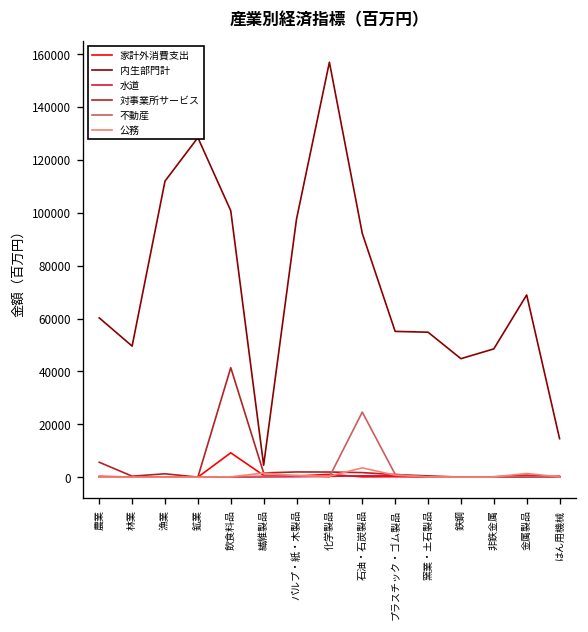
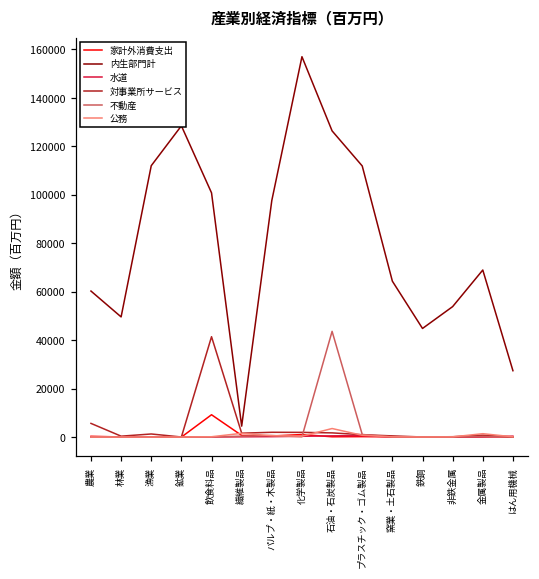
内生部門計, 石油・石炭製品: 92000 -> 126000
不動産, 石油・石炭製品: 25000 -> 44000
内生部門計, プラスチック・ゴム製品: 55000 -> 112000
内生部門計, 窯業・土石製品: 55000 -> 64000
内生部門計, 非鉄金属: 49000 -> 54000
内生部門計, はん用機械: 15000 -> 27000
